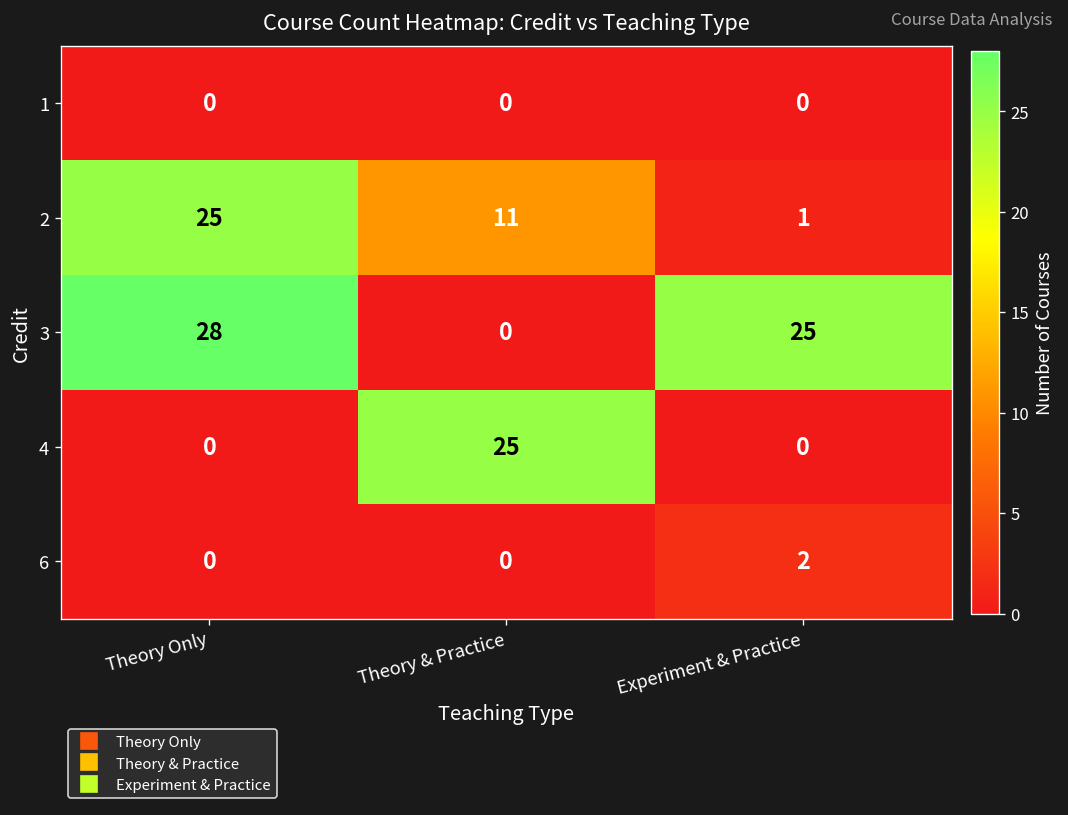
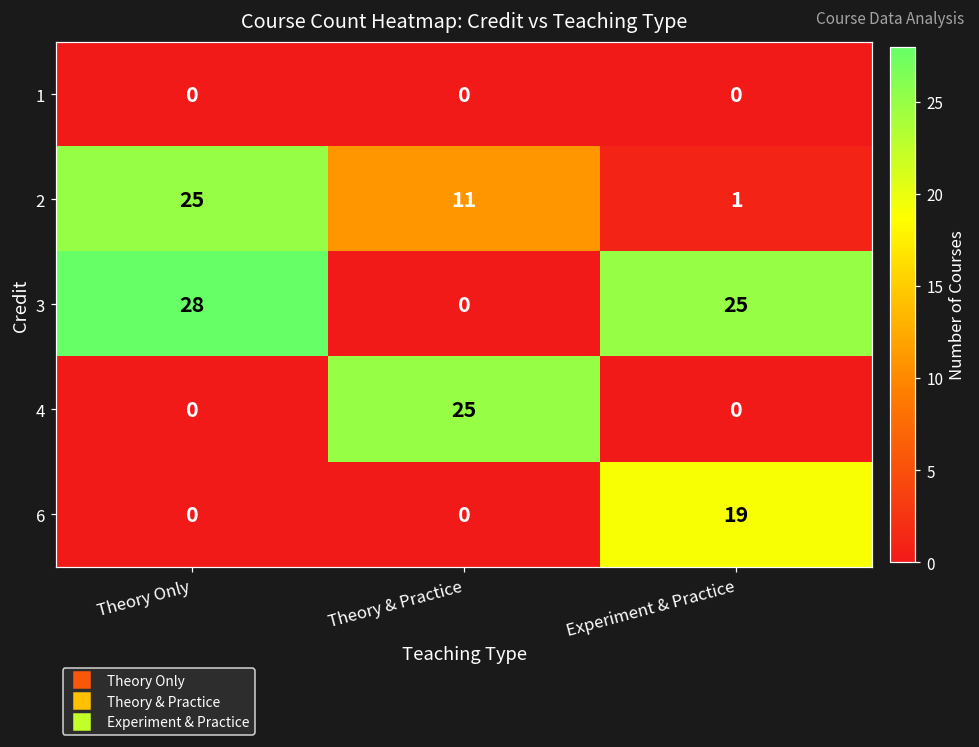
6, Experiment & Practice: 2 -> 19
